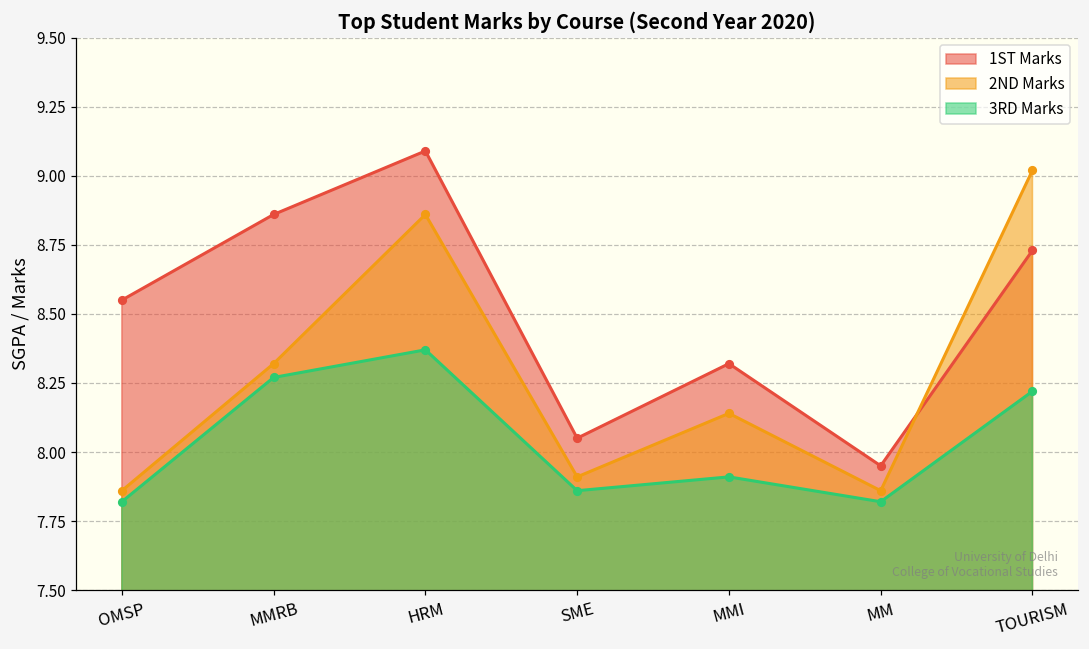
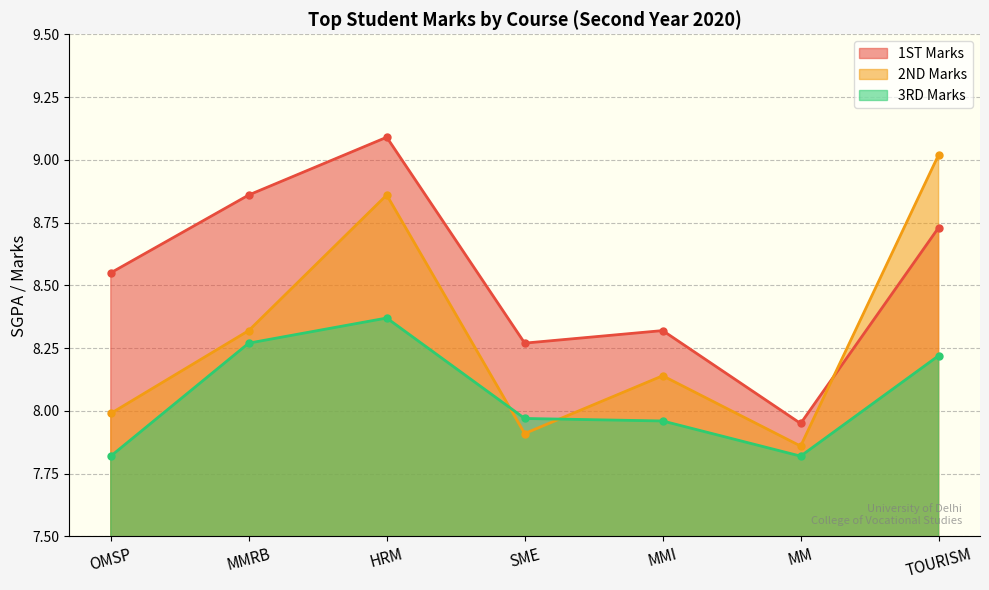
2ND Marks, OMSP: 7.86 -> 7.99
1ST Marks, SME: 8.05 -> 8.27
3RD Marks, SME: 7.86 -> 7.97
3RD Marks, MMI: 7.91 -> 7.96
